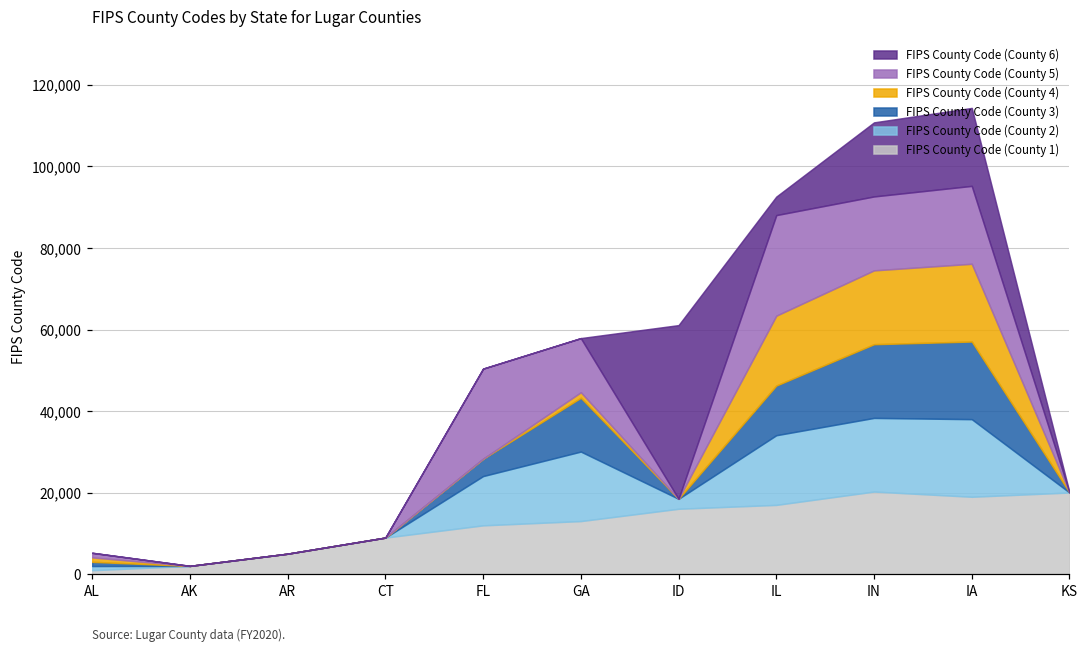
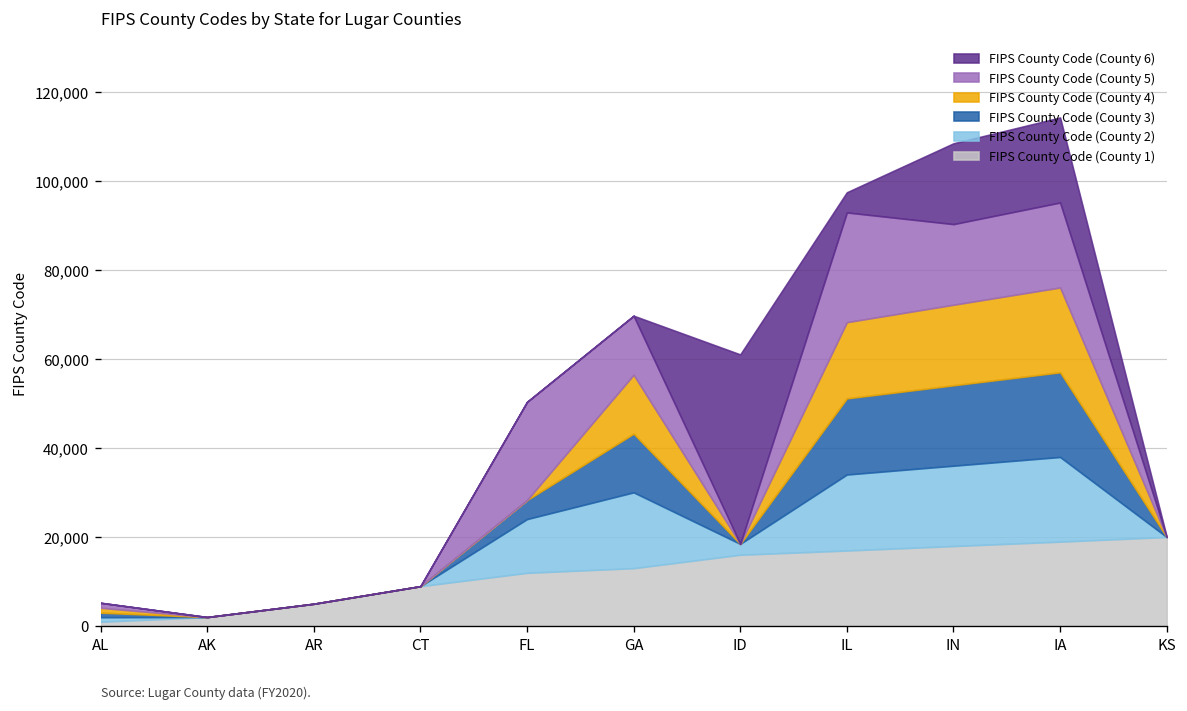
FIPS County Code (County 4), GA: 1,000 -> 13,000
FIPS County Code (County 3), IL: 12,000 -> 17,000
FIPS County Code (County 1), IN: 20,000 -> 18,000
